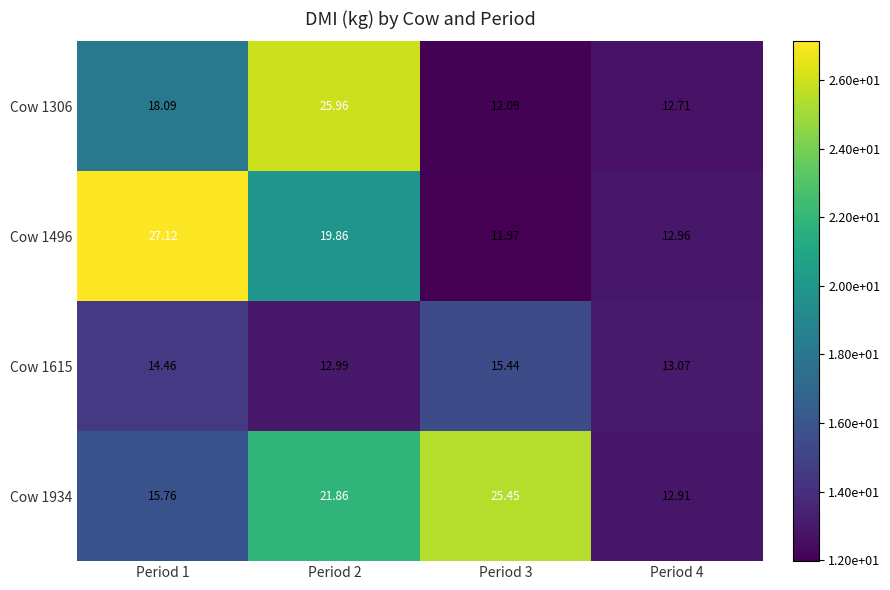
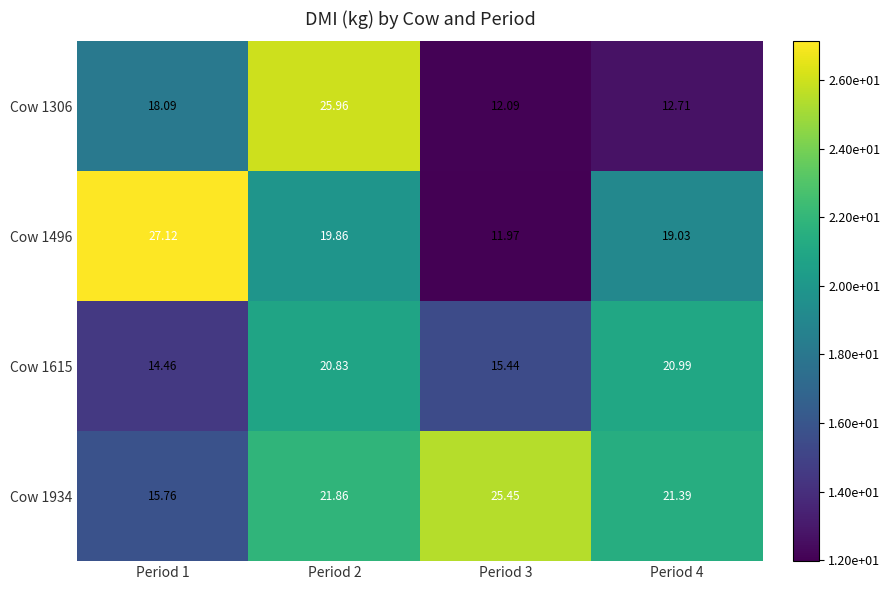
Cow 1496, Period 4: 12.96 -> 19.03
Cow 1615, Period 2: 12.99 -> 20.83
Cow 1615, Period 4: 13.07 -> 20.99
Cow 1934, Period 4: 12.91 -> 21.39
